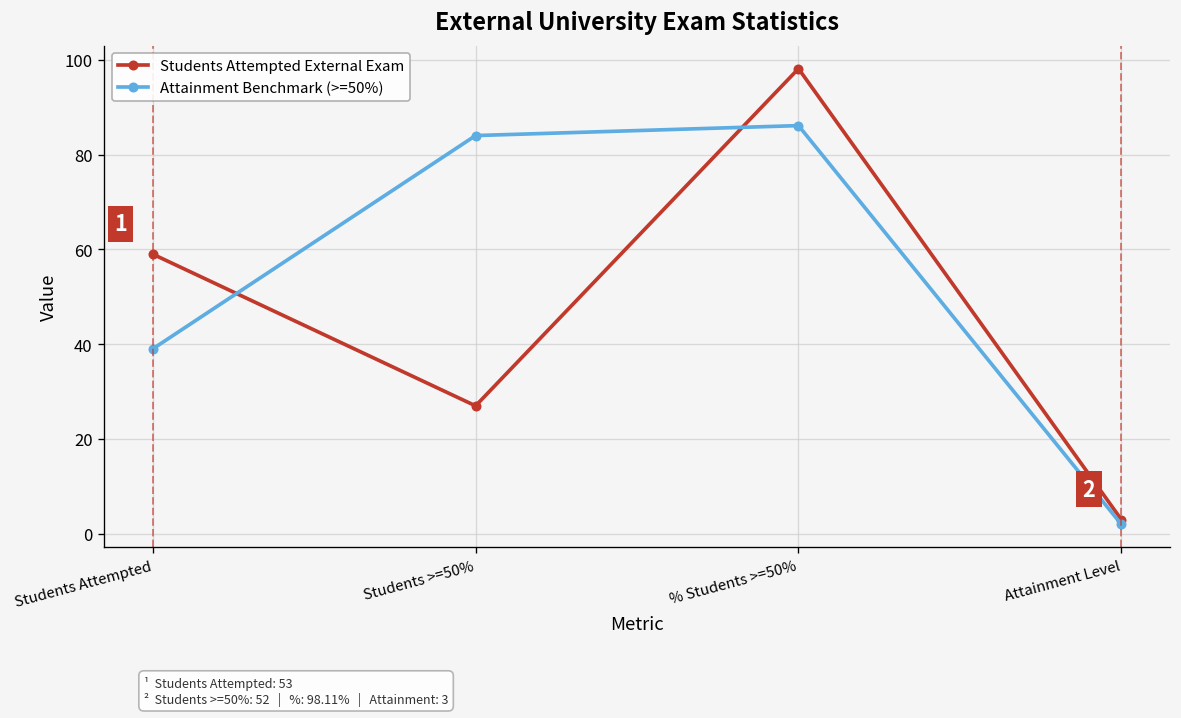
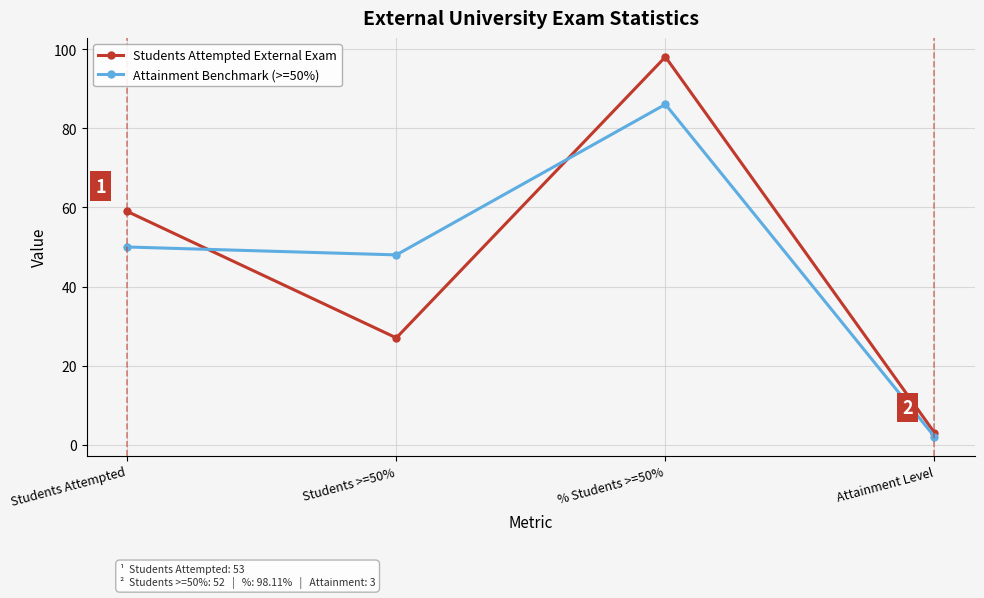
Attainment Benchmark (>=50%), Students Attempted: 39 -> 50
Attainment Benchmark (>=50%), Students >=50%: 84 -> 48
